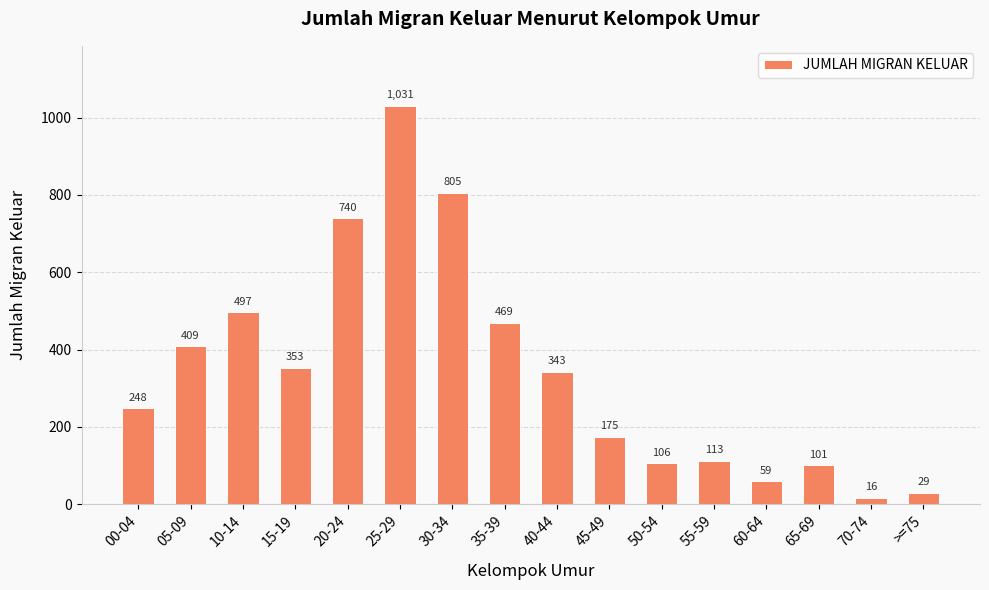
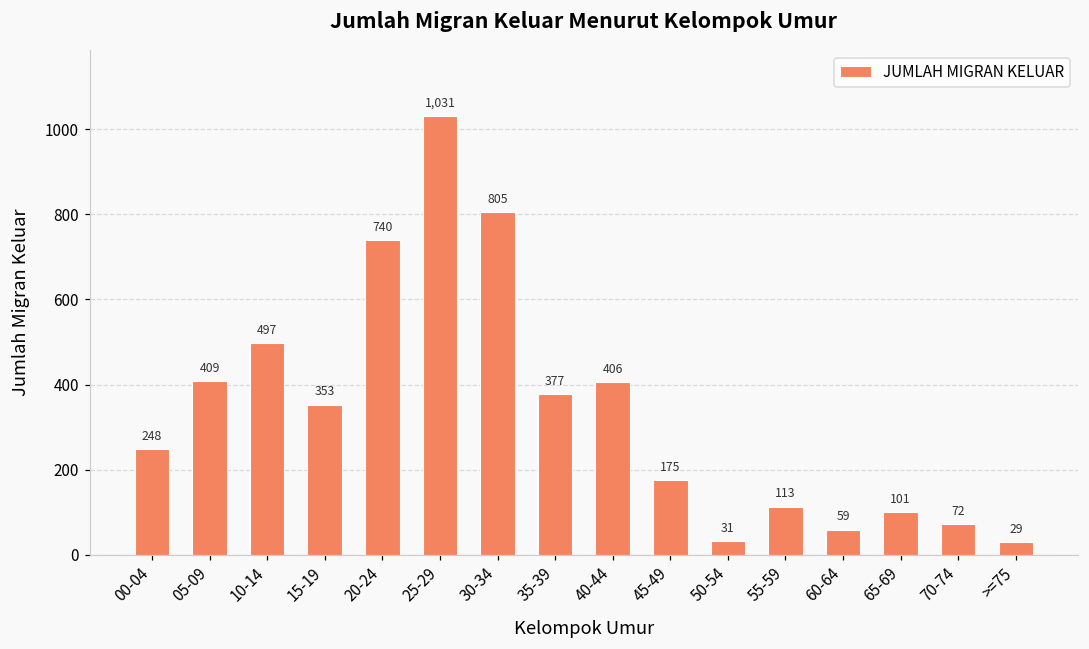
35-39: 469 -> 377
40-44: 343 -> 406
50-54: 106 -> 31
70-74: 16 -> 72
